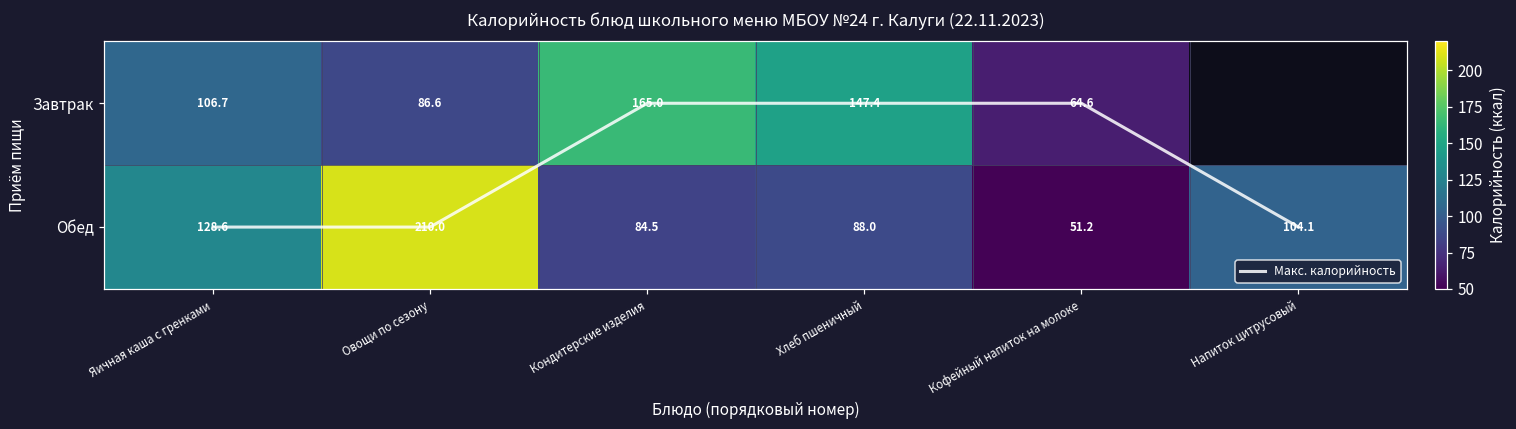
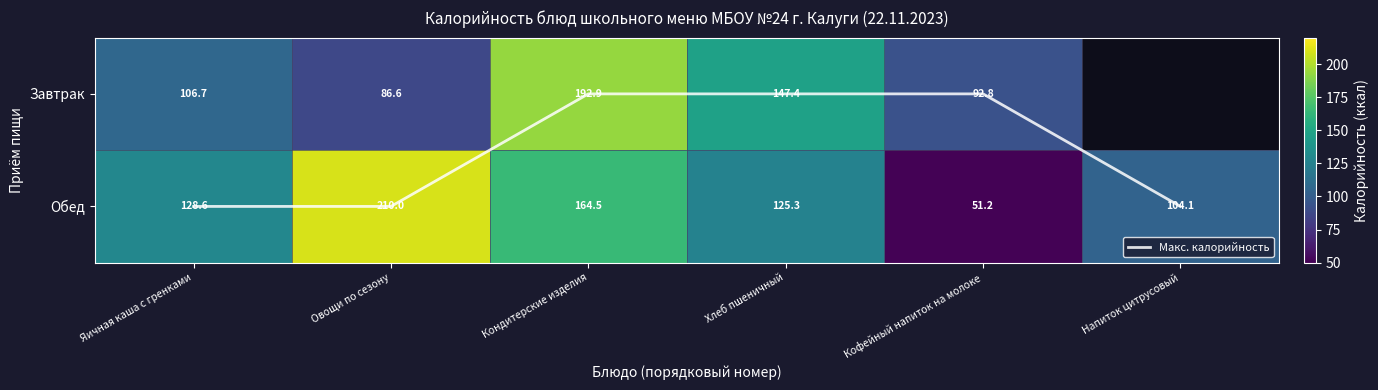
Завтрак, Кондитерские изделия: 165.0 -> 192.9
Завтрак, Кофейный напиток на молоке: 64.6 -> 92.8
Обед, Кондитерские изделия: 84.5 -> 164.5
Обед, Хлеб пшеничный: 88.0 -> 125.3
